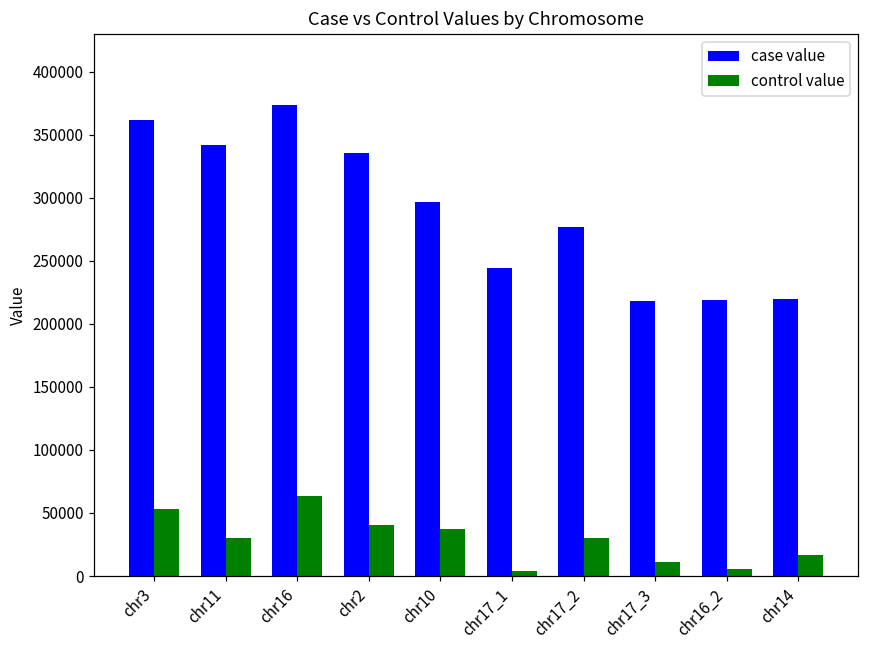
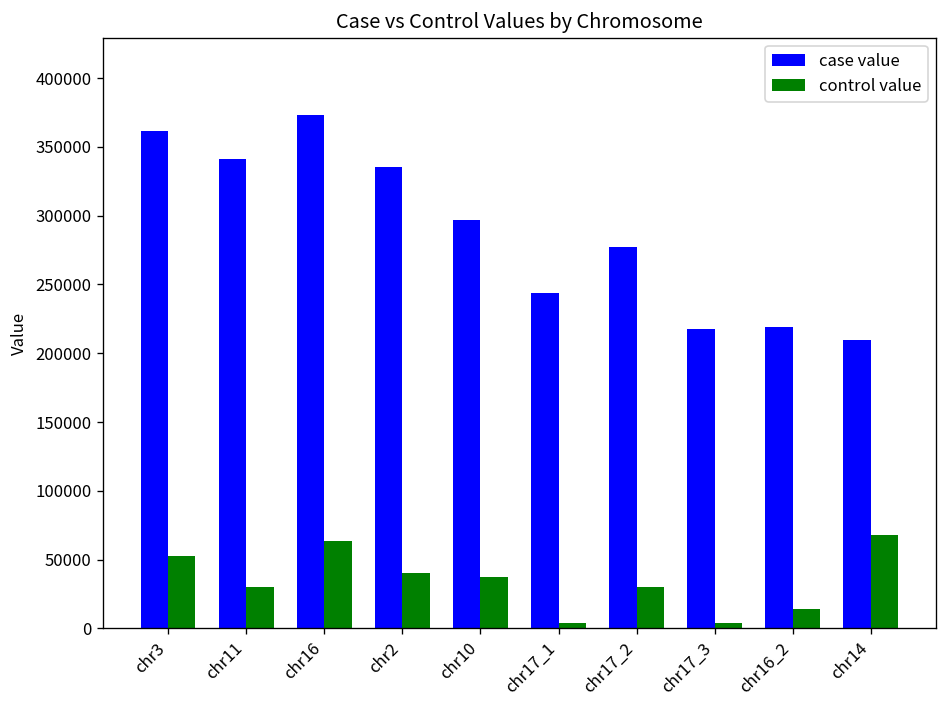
control value, chr17_3: 11000 -> 4000
control value, chr16_2: 6000 -> 14000
case value, chr14: 220000 -> 209000
control value, chr14: 17000 -> 68000
